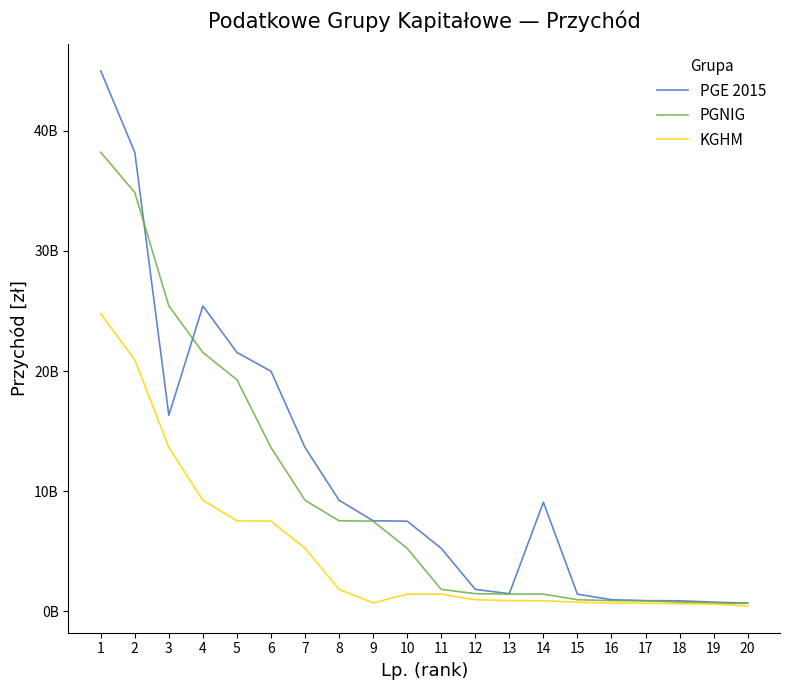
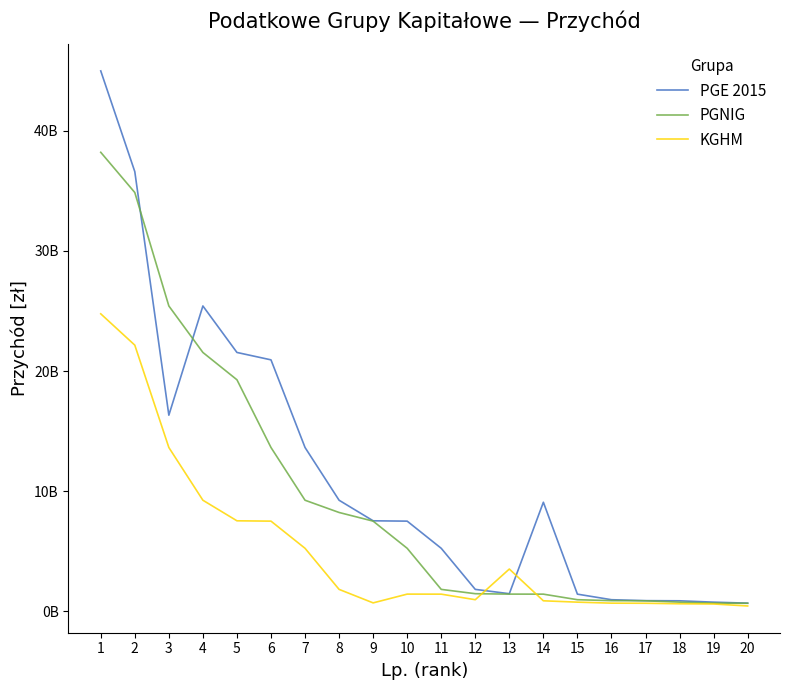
PGE 2015, 2: 38200000000 -> 36600000000
KGHM, 2: 20900000000 -> 22200000000
PGE 2015, 6: 20000000000 -> 20900000000
PGNIG, 8: 7500000000 -> 8200000000
KGHM, 13: 900000000 -> 3500000000
